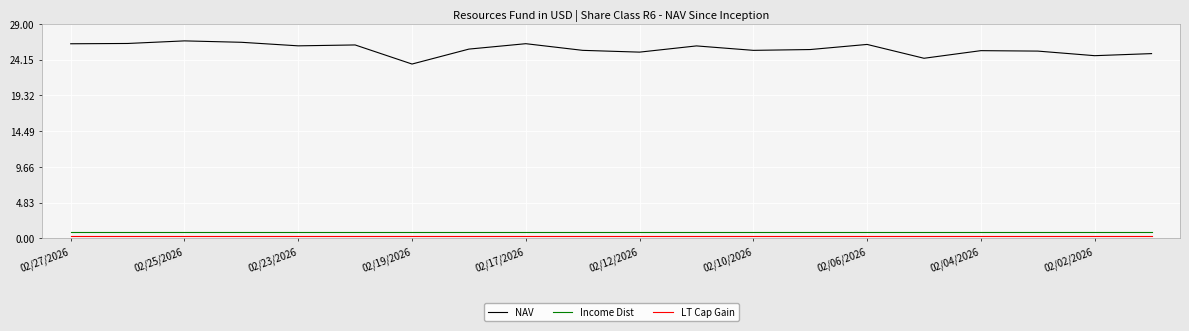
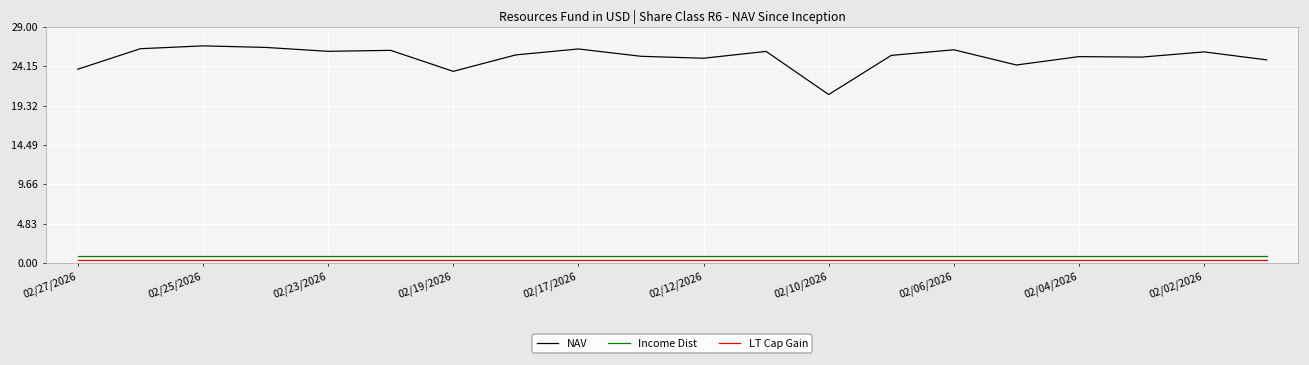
NAV, 02/27/2026: 26 -> 24
NAV, 02/10/2026: 25 -> 21
NAV, 02/02/2026: 25 -> 26
